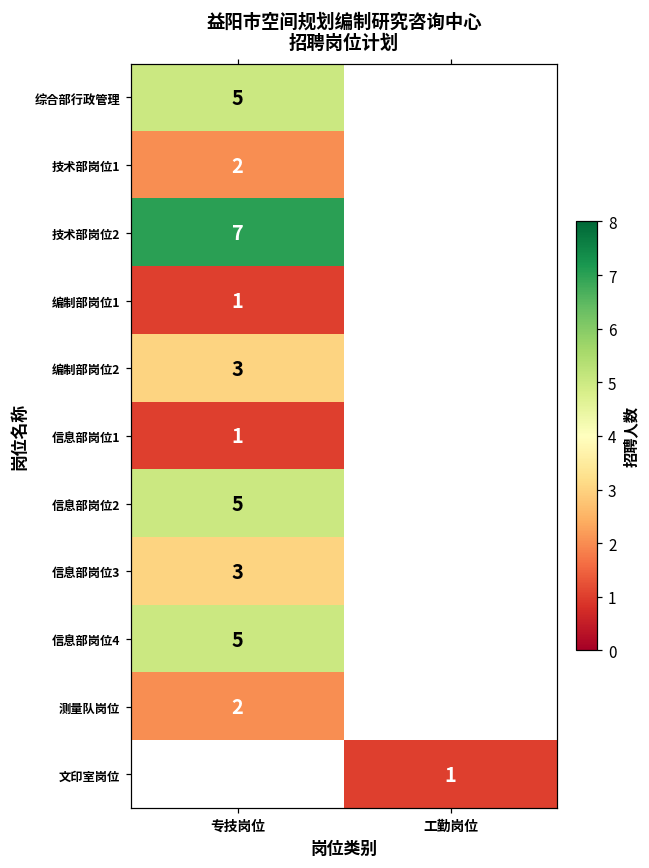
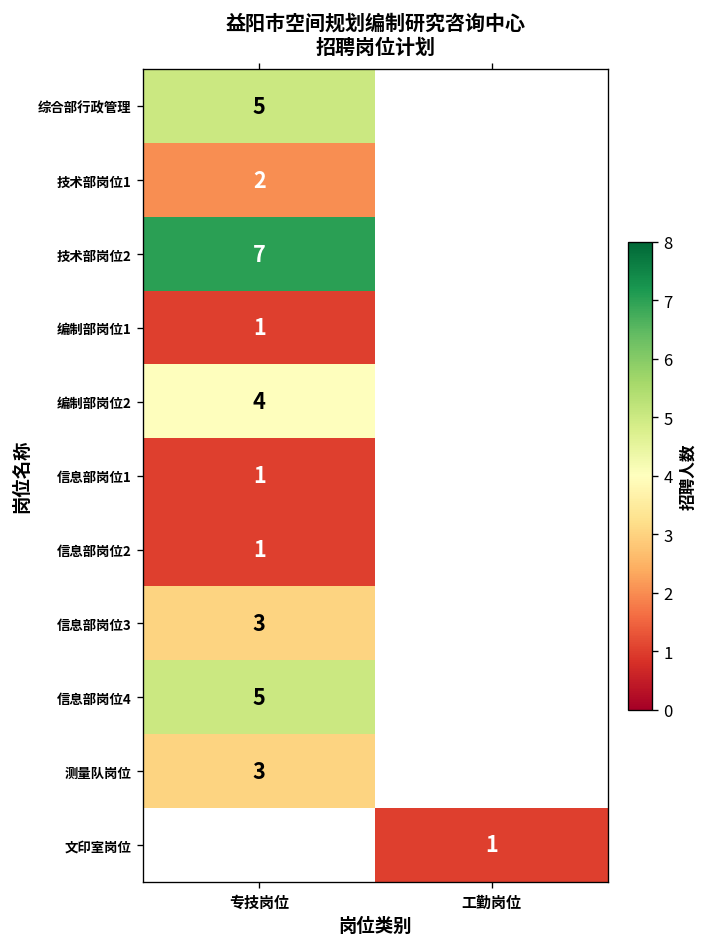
编制部岗位2, 专技岗位: 3 -> 4
信息部岗位2, 专技岗位: 5 -> 1
测量队岗位, 专技岗位: 2 -> 3
